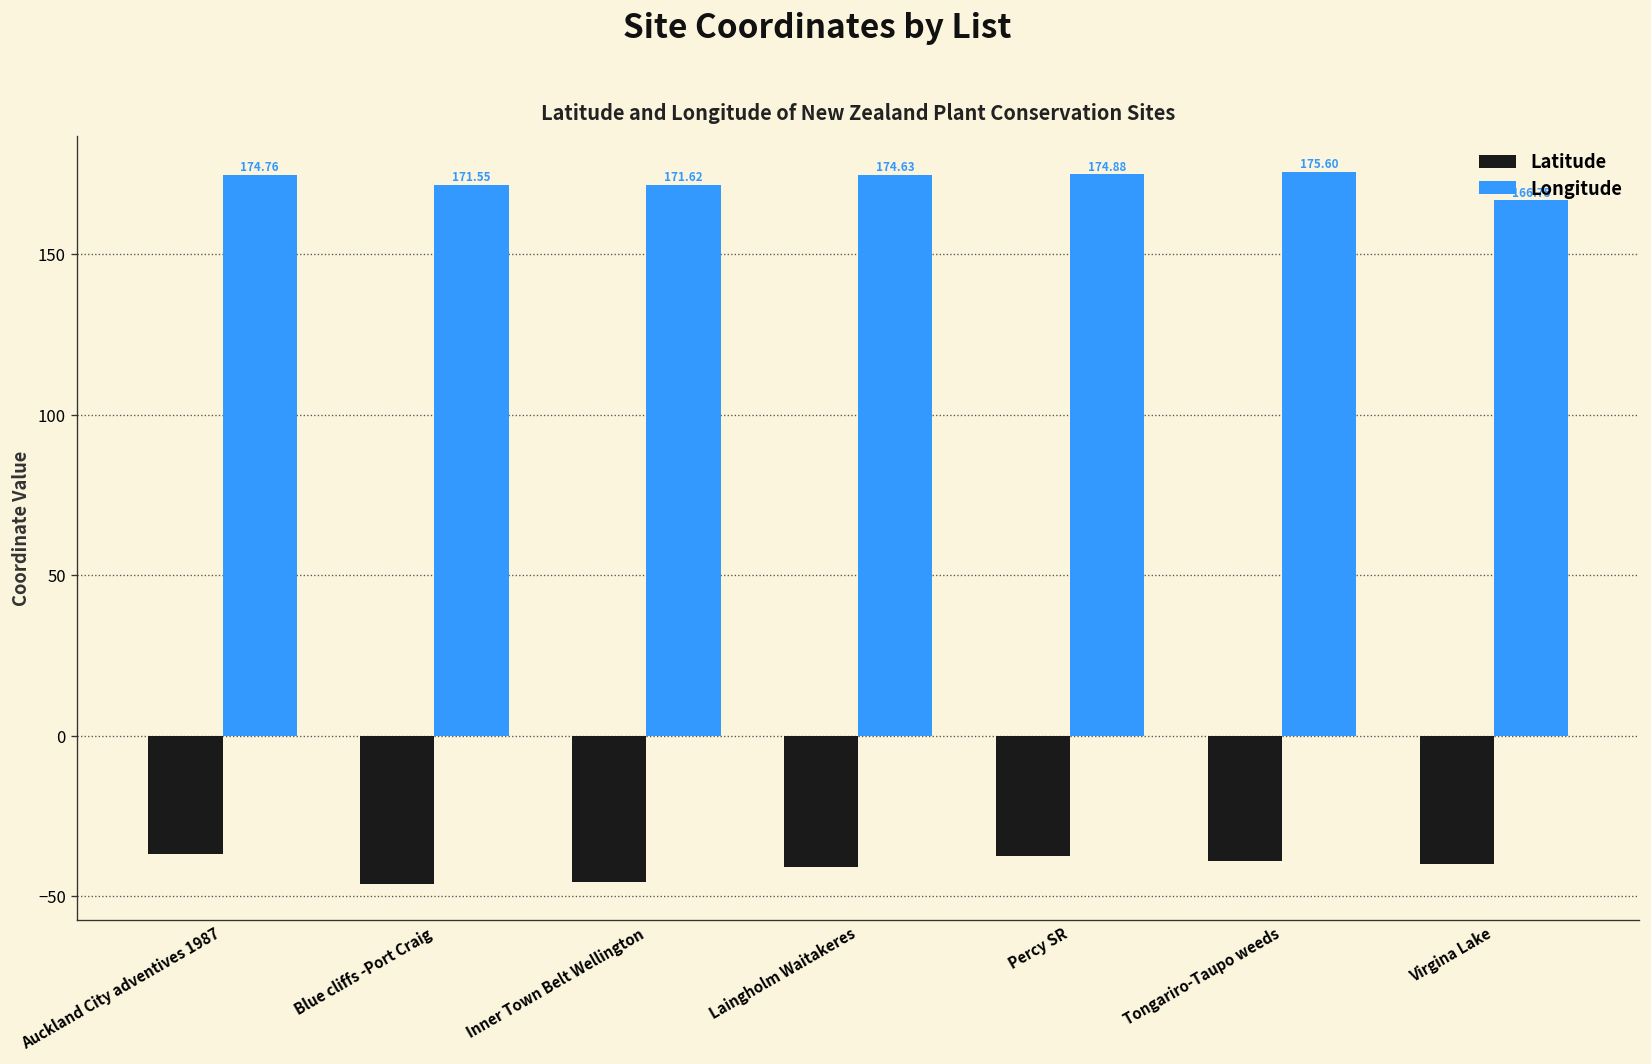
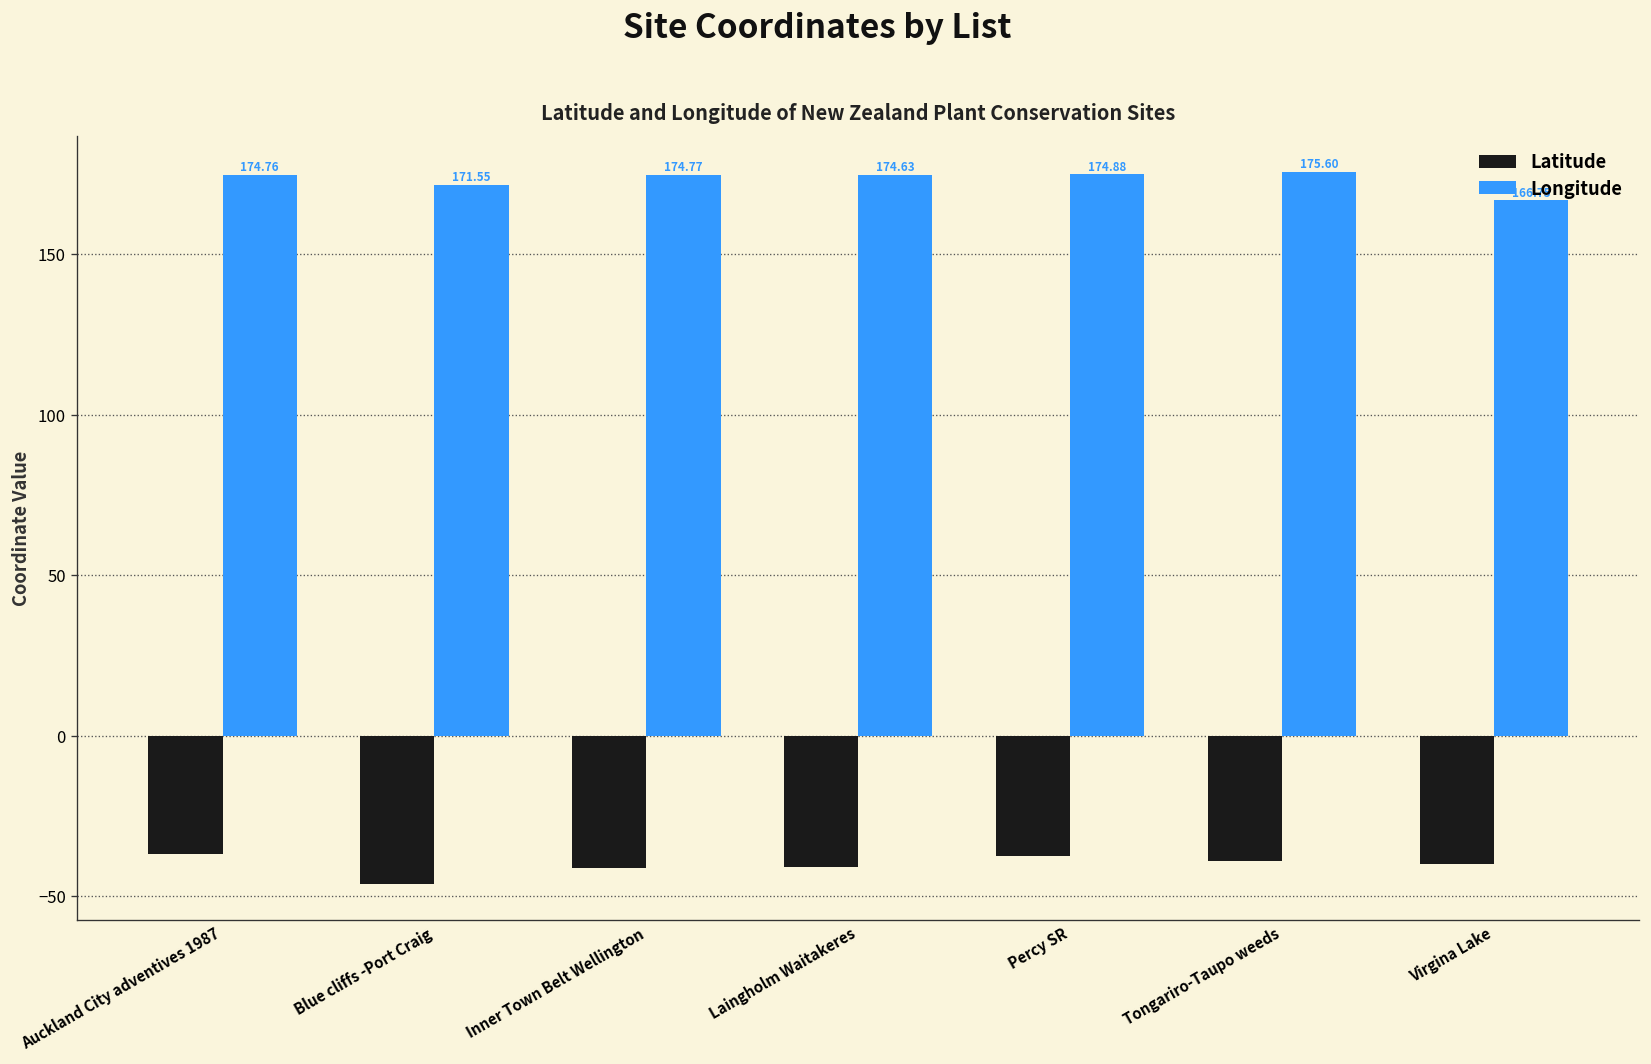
Latitude, Inner Town Belt Wellington: -45 -> -41
Longitude, Inner Town Belt Wellington: 171.62 -> 174.77
